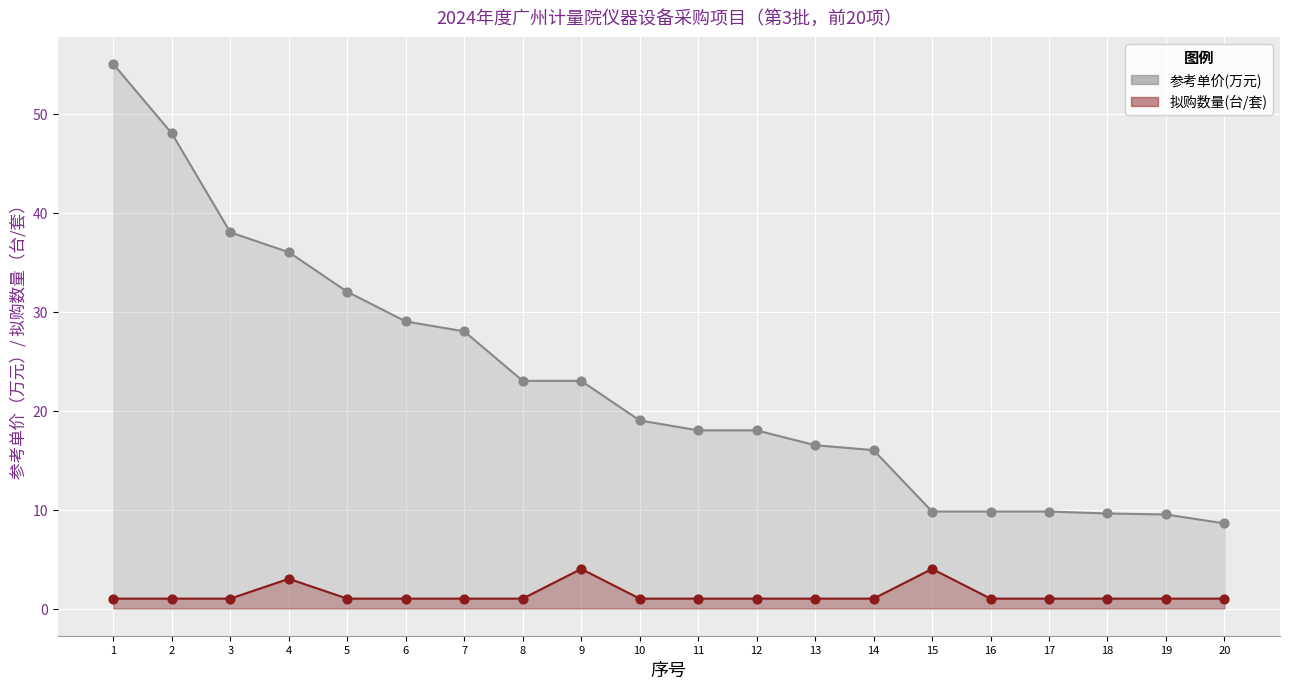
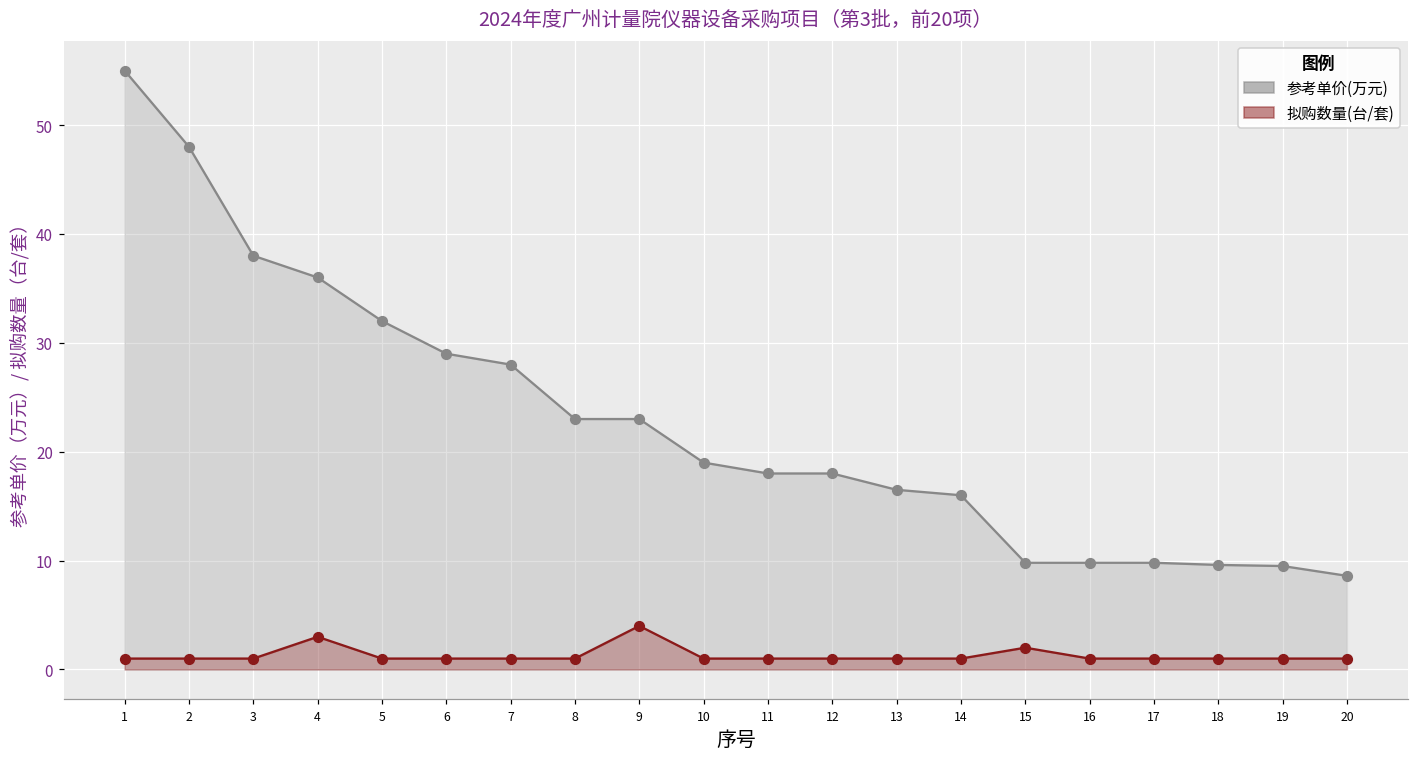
拟购数量(台/套), 15: 4 -> 2
